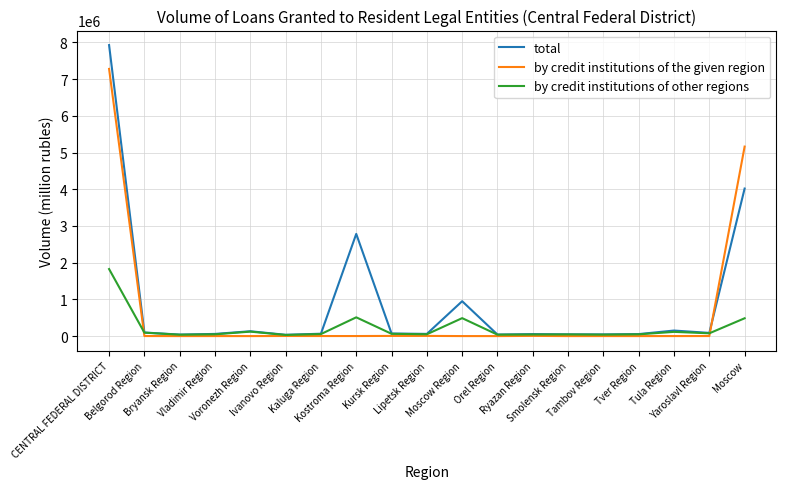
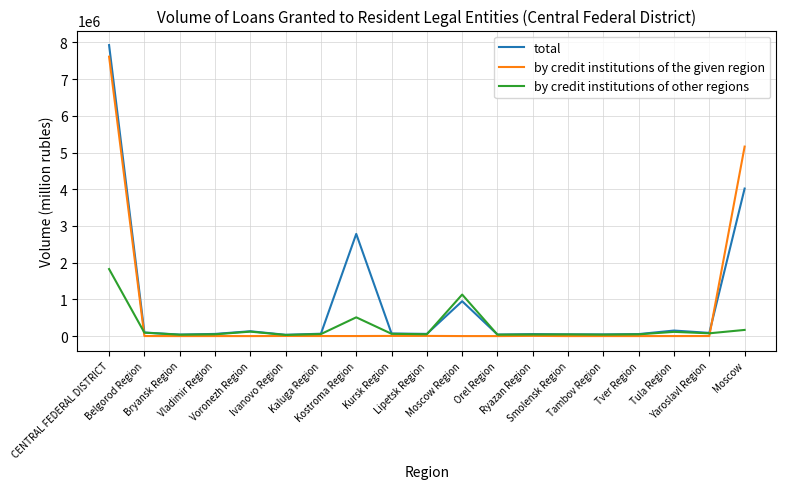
by credit institutions of the given region, CENTRAL FEDERAL DISTRICT: 7300000 -> 7600000
by credit institutions of other regions, Moscow Region: 500000 -> 1100000
by credit institutions of other regions, Moscow: 500000 -> 200000
